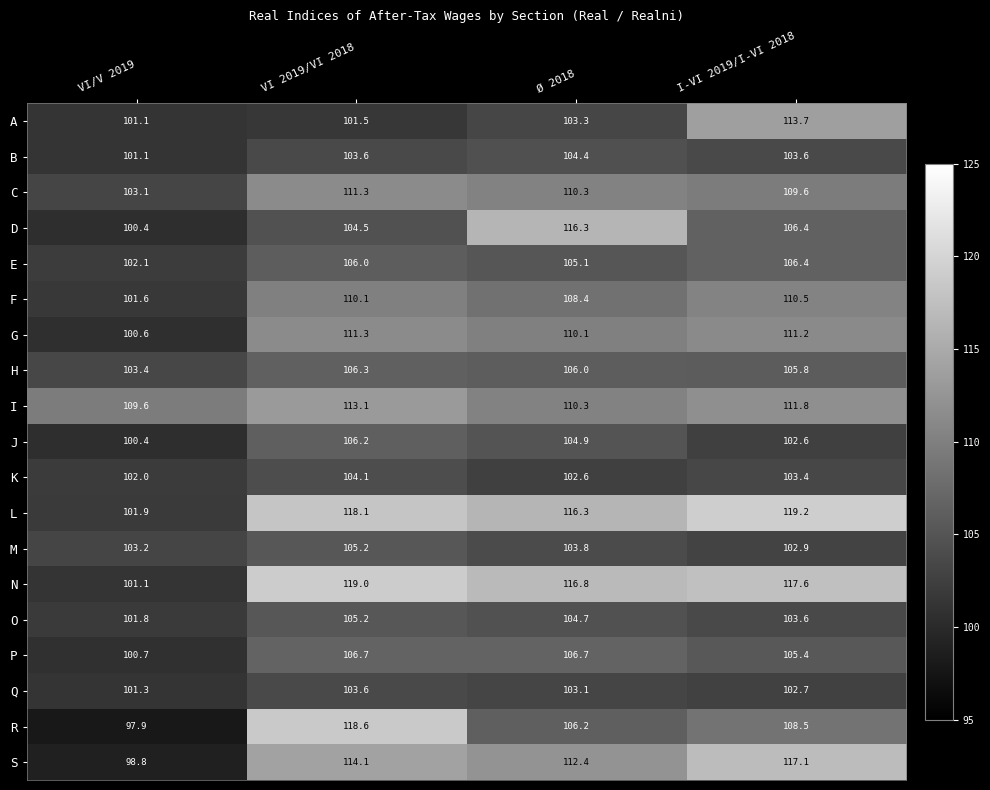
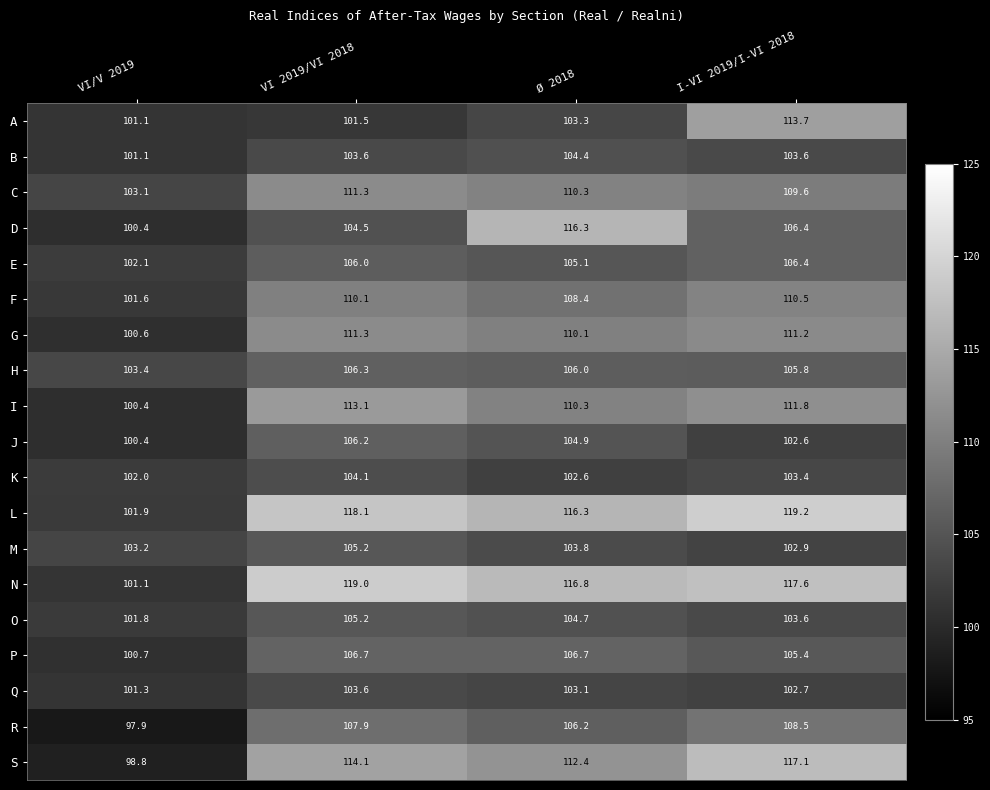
I, VI/V 2019: 109.6 -> 100.4
R, VI 2019/VI 2018: 118.6 -> 107.9
